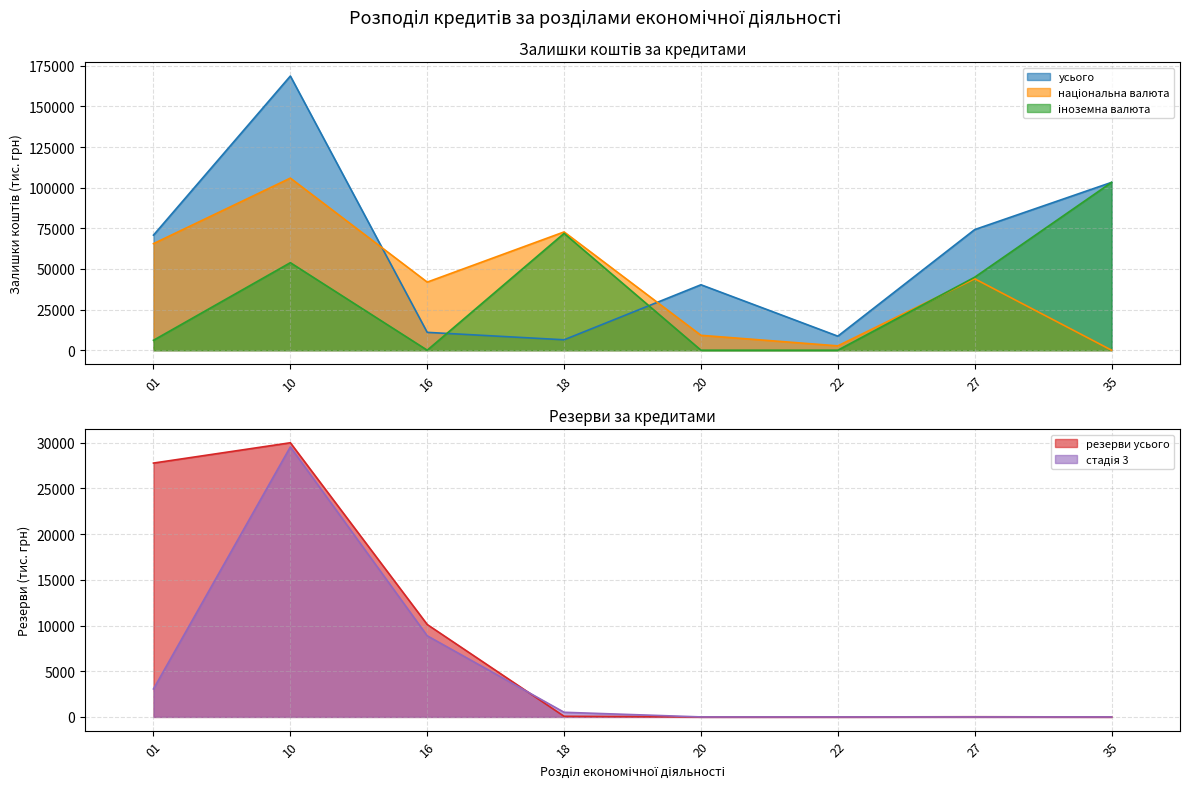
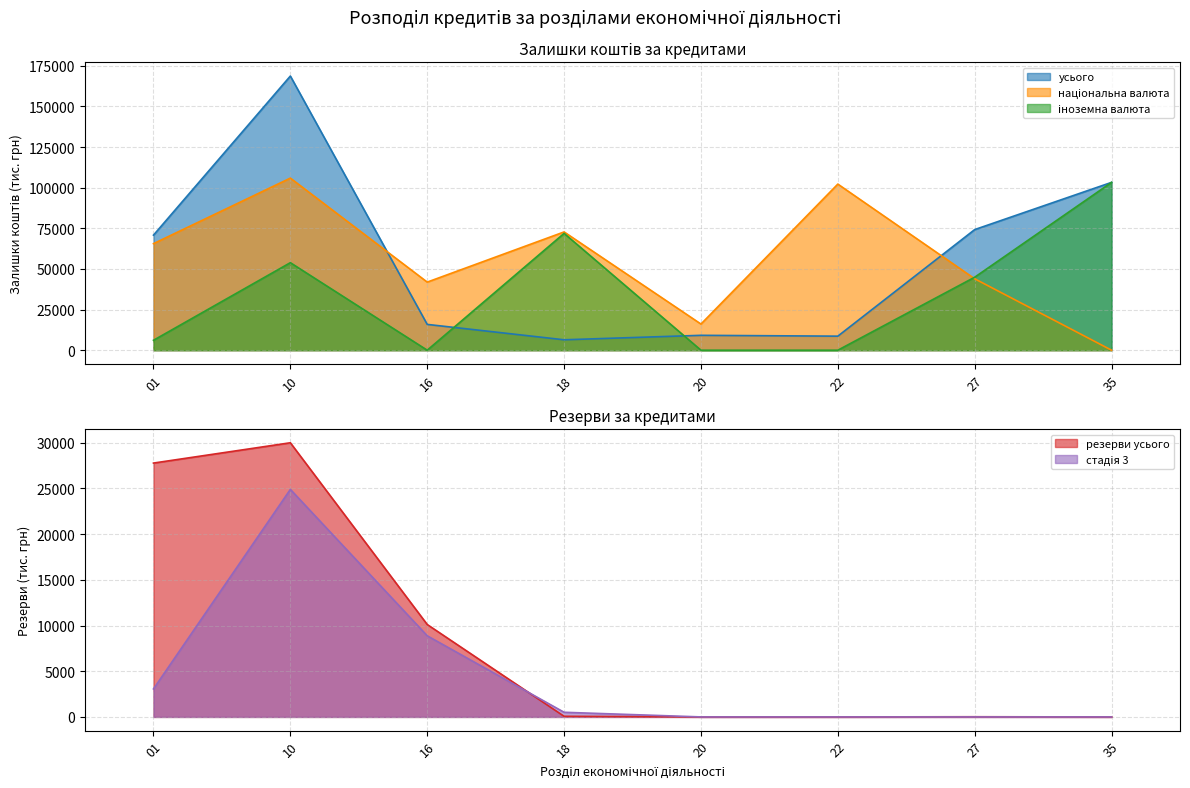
Залишки коштів за кредитами, усього, 16: 11000 -> 16000
Залишки коштів за кредитами, усього, 20: 40000 -> 9000
Залишки коштів за кредитами, національна валюта, 20: 9000 -> 16000
Залишки коштів за кредитами, національна валюта, 22: 3000 -> 102000
Резерви за кредитами, стадія 3, 10: 30000 -> 25000
